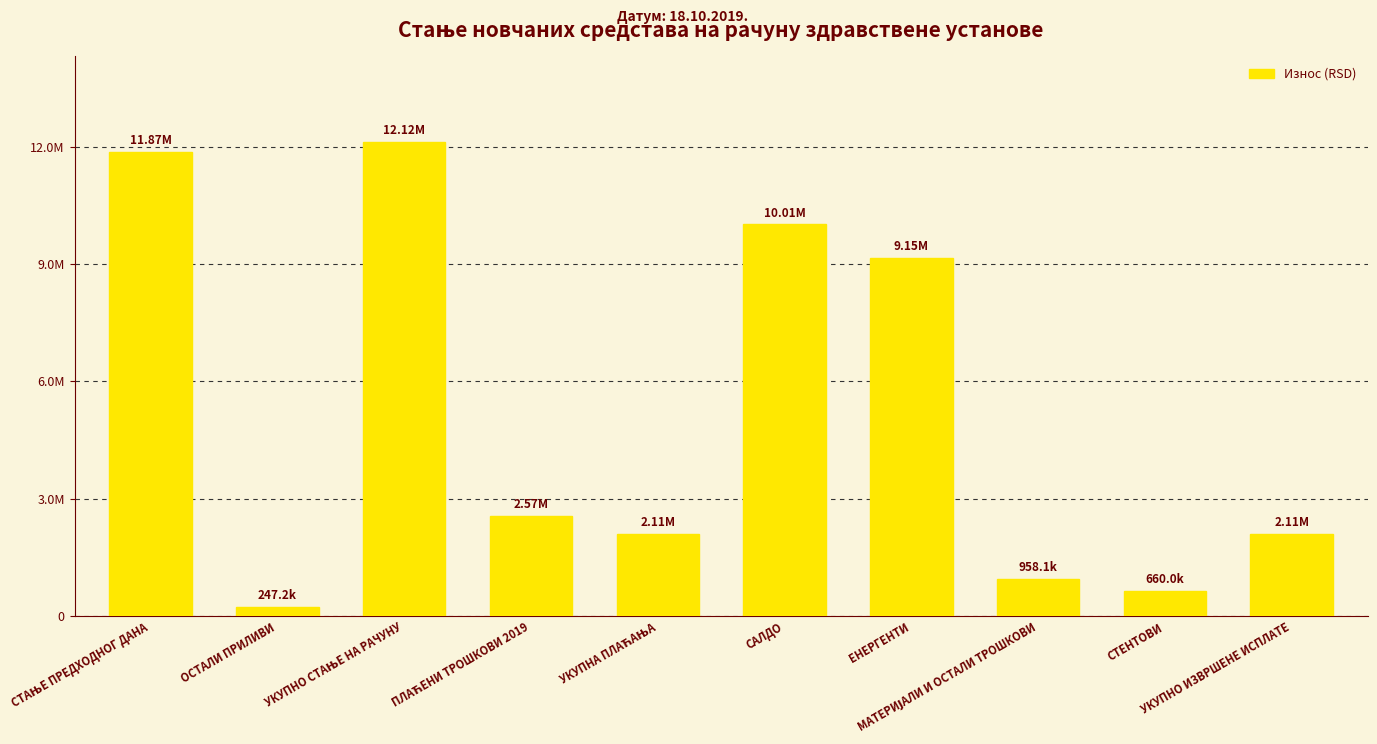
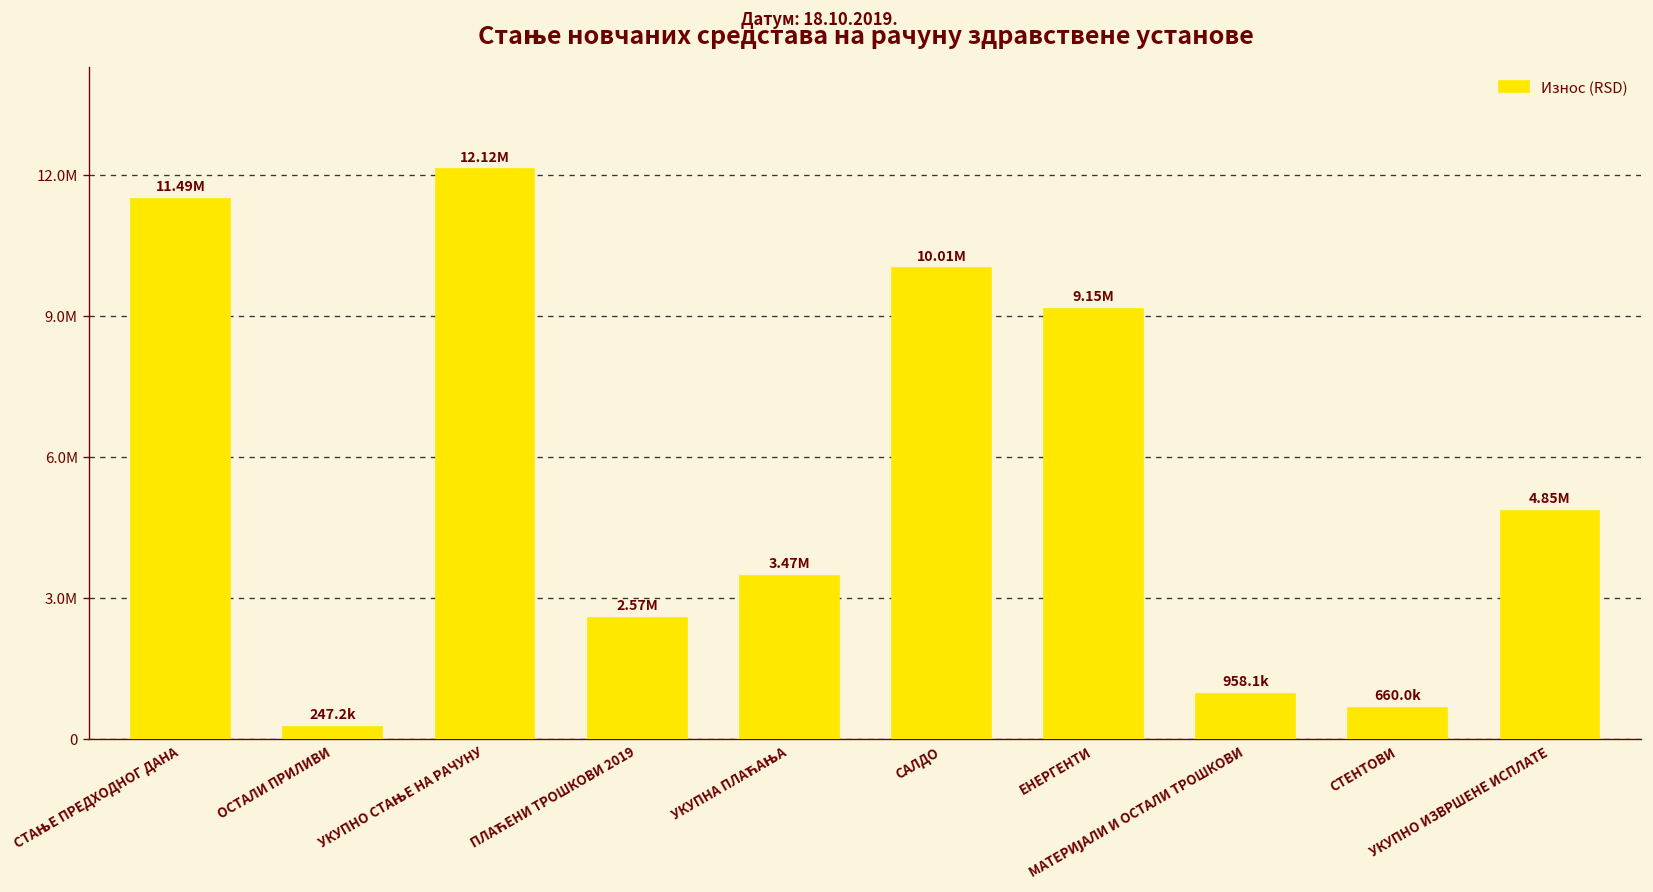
СТАЊЕ ПРЕДХОДНОГ ДАНА: 11.87M -> 11.49M
УКУПНА ПЛАЋАЊА: 2.11M -> 3.47M
УКУПНО ИЗВРШЕНЕ ИСПЛАТЕ: 2.11M -> 4.85M
